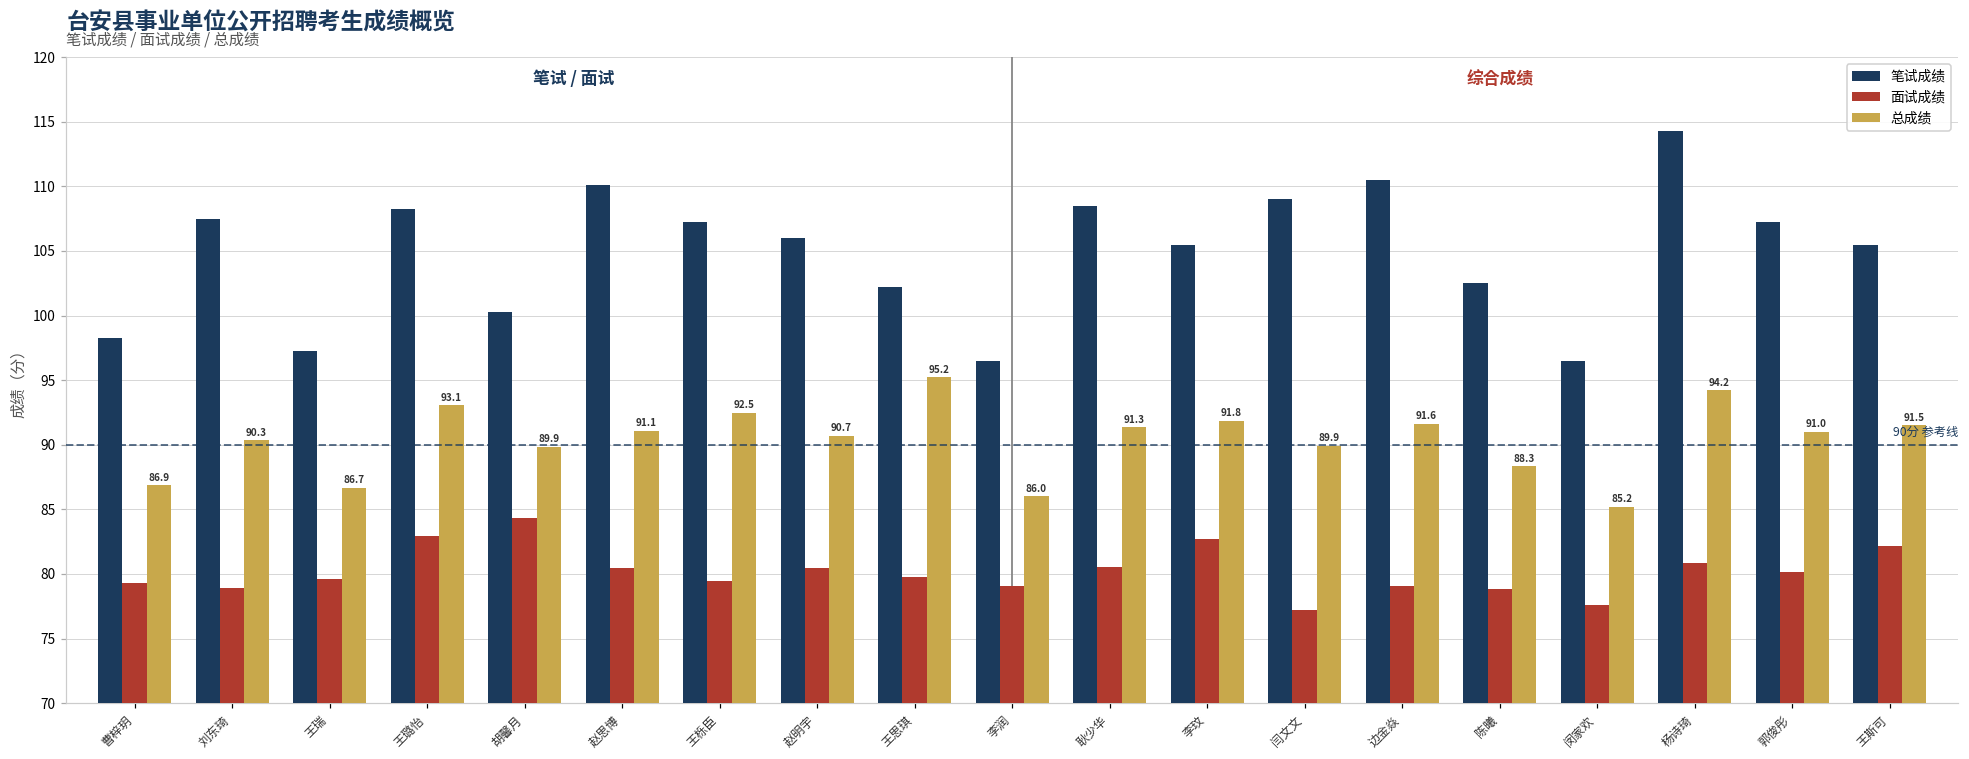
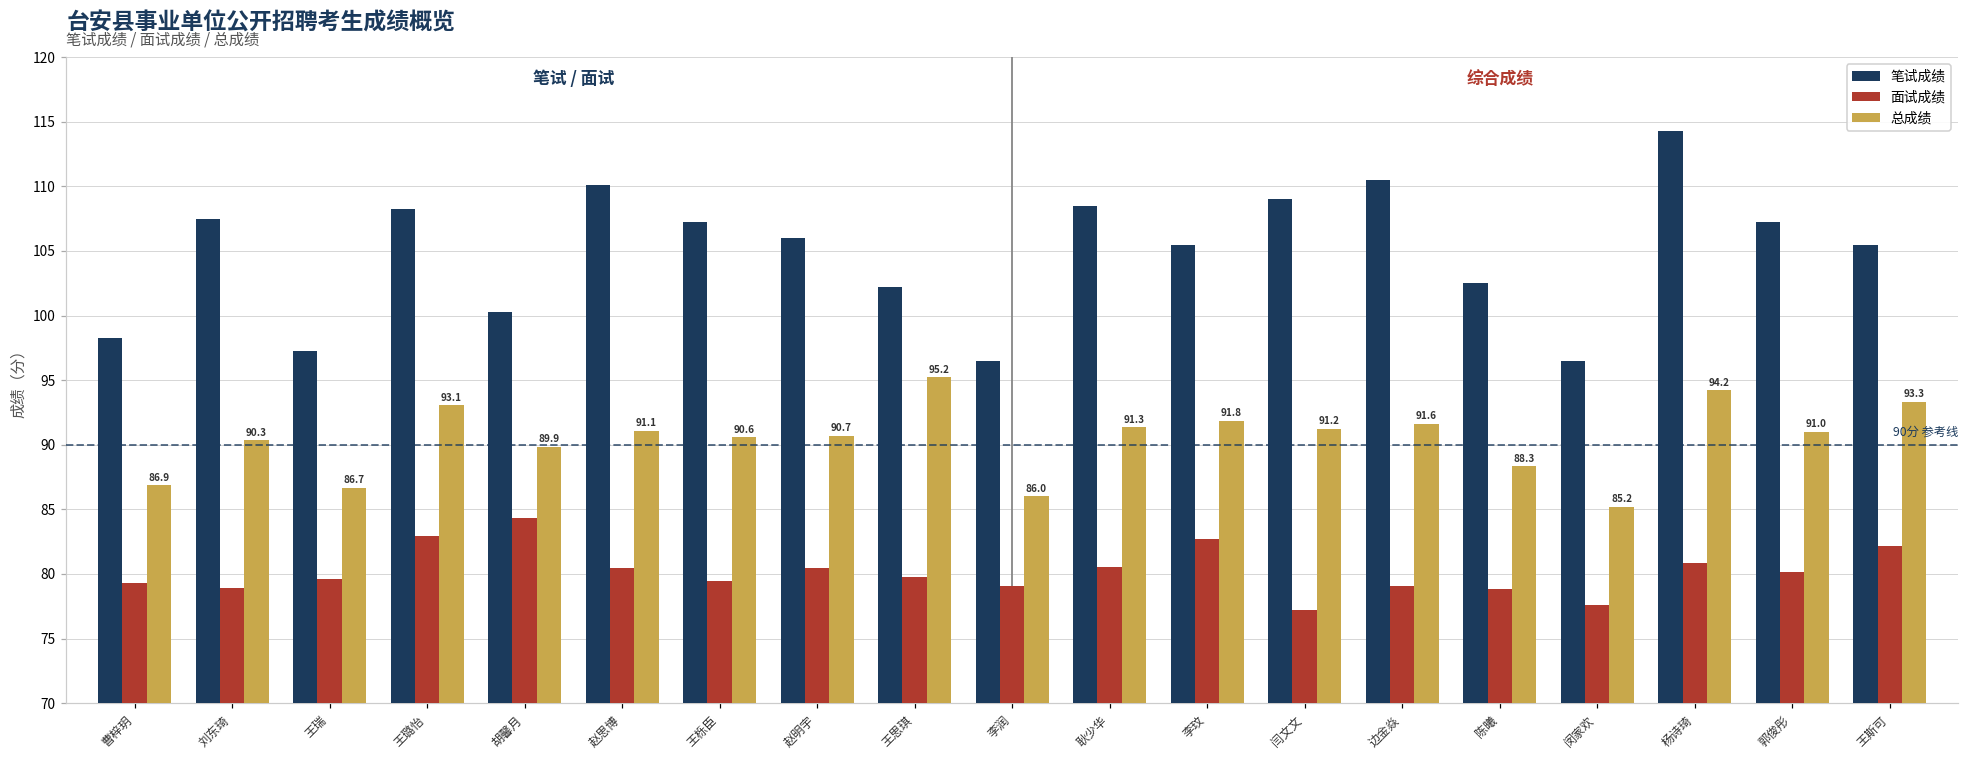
总成绩, 王栎臣: 92.5 -> 90.6
总成绩, 闫文文: 89.9 -> 91.2
总成绩, 王斯可: 91.5 -> 93.3
